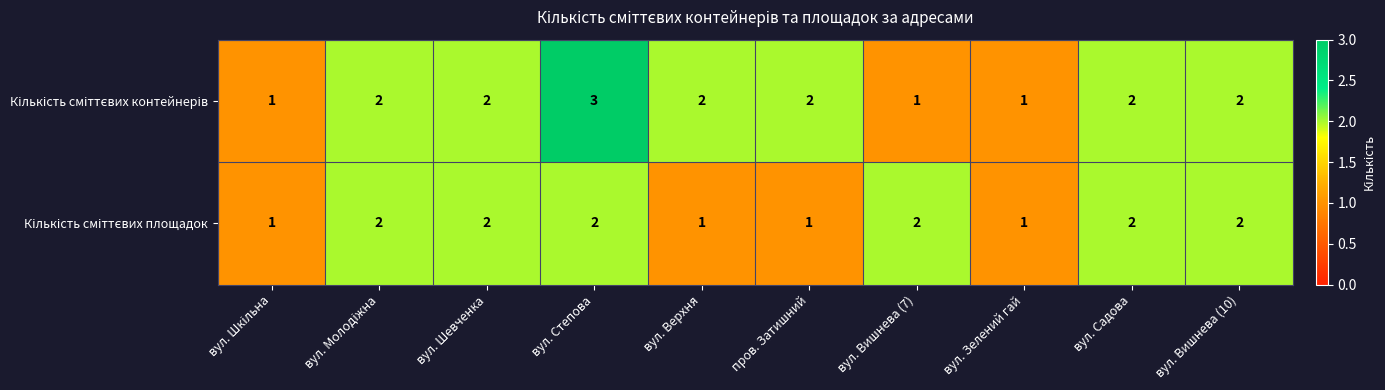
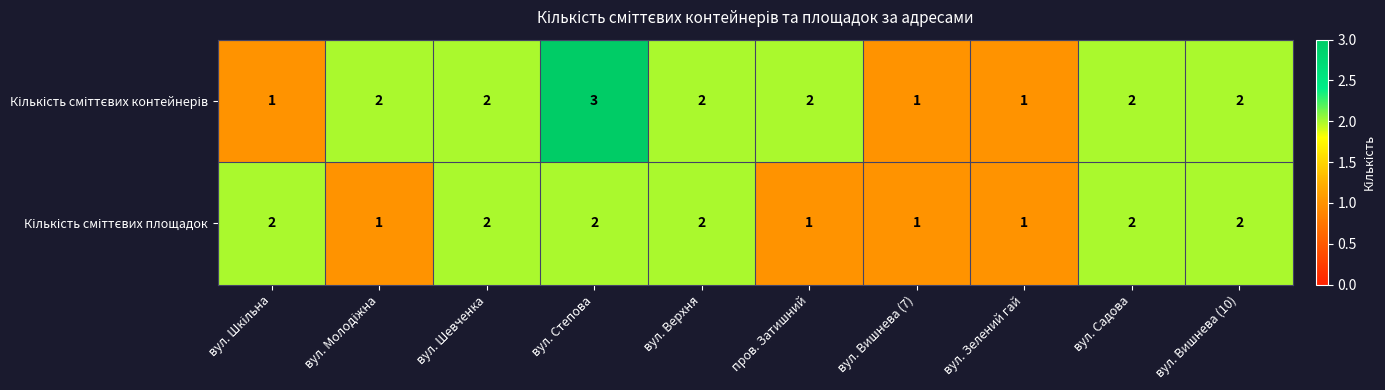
Кількість сміттєвих площадок, вул. Шкільна: 1 -> 2
Кількість сміттєвих площадок, вул. Молодіжна: 2 -> 1
Кількість сміттєвих площадок, вул. Верхня: 1 -> 2
Кількість сміттєвих площадок, вул. Вишнева (7): 2 -> 1
